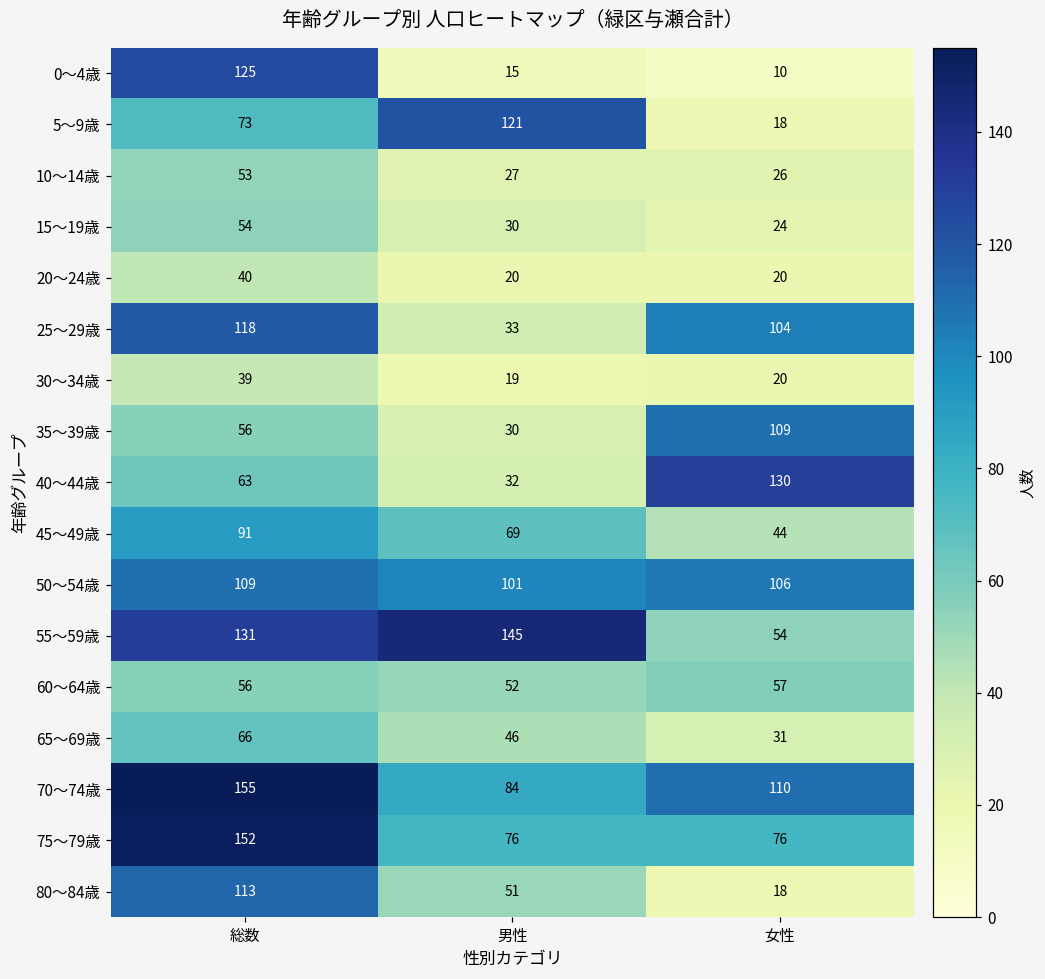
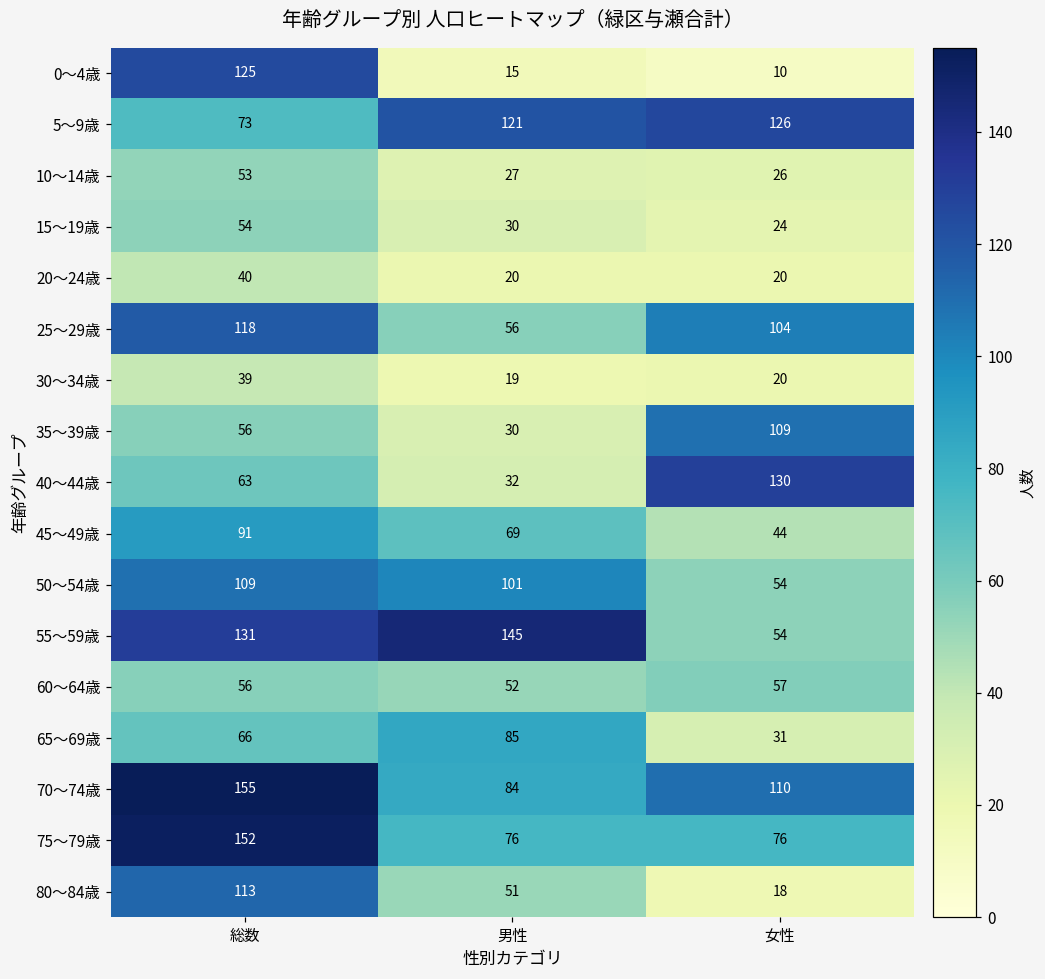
5～9歳, 女性: 18 -> 126
25～29歳, 男性: 33 -> 56
50～54歳, 女性: 106 -> 54
65～69歳, 男性: 46 -> 85
